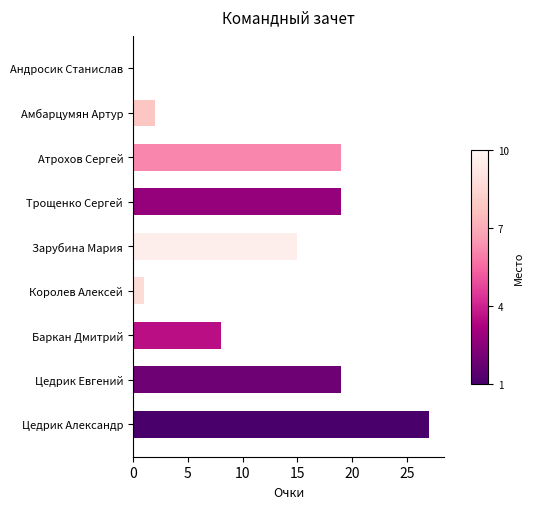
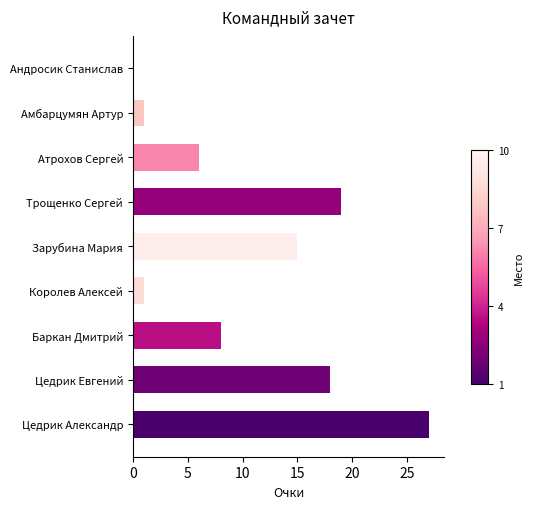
Амбарцумян Артур: 2 -> 1
Атрохов Сергей: 19 -> 6
Цедрик Евгений: 19 -> 18
